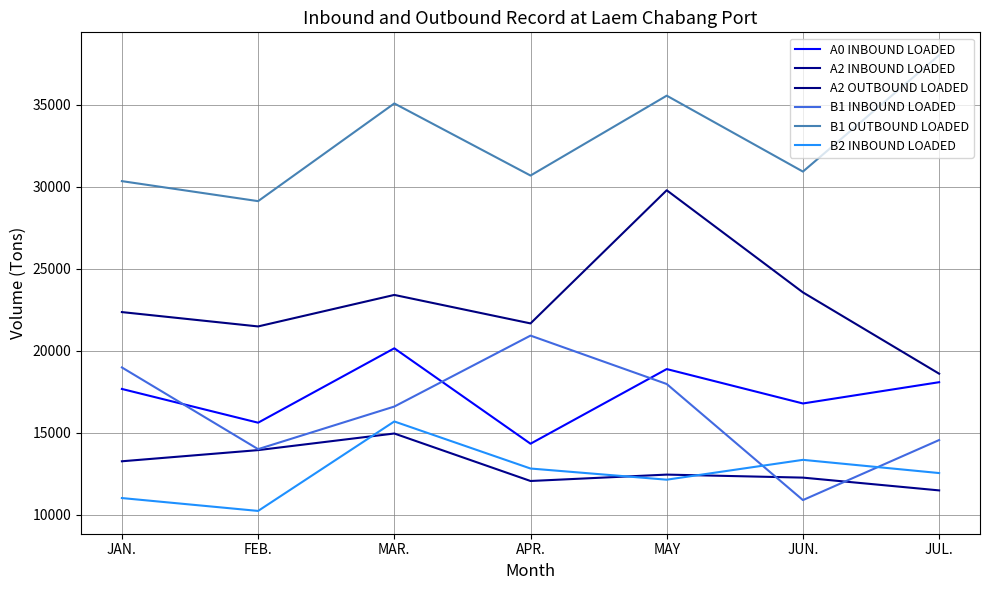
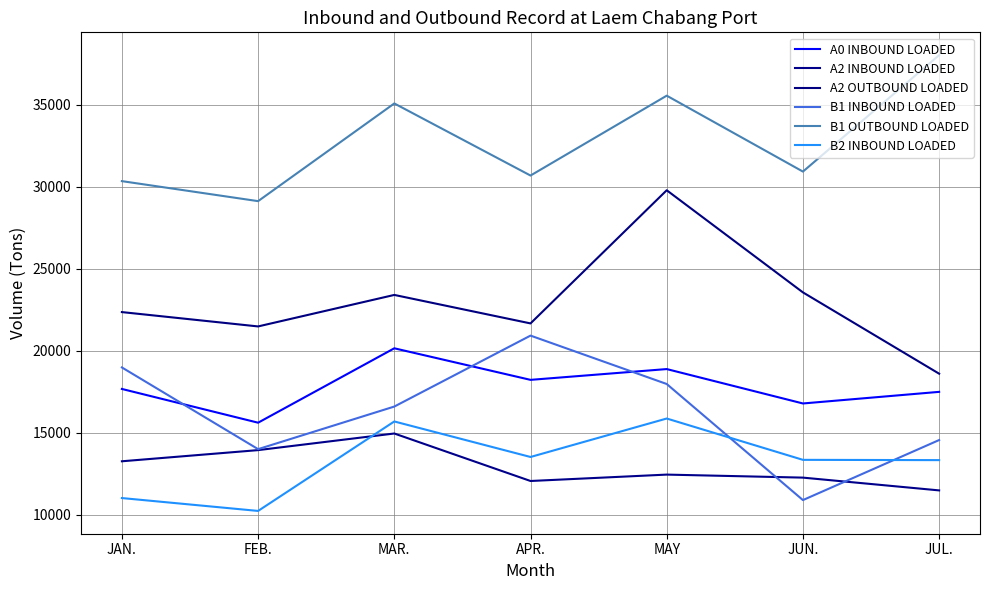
A0 INBOUND LOADED, APR.: 14300 -> 18200
B2 INBOUND LOADED, APR.: 12800 -> 13500
B2 INBOUND LOADED, MAY: 12100 -> 15900
A0 INBOUND LOADED, JUL.: 18100 -> 17500
B2 INBOUND LOADED, JUL.: 12500 -> 13300
